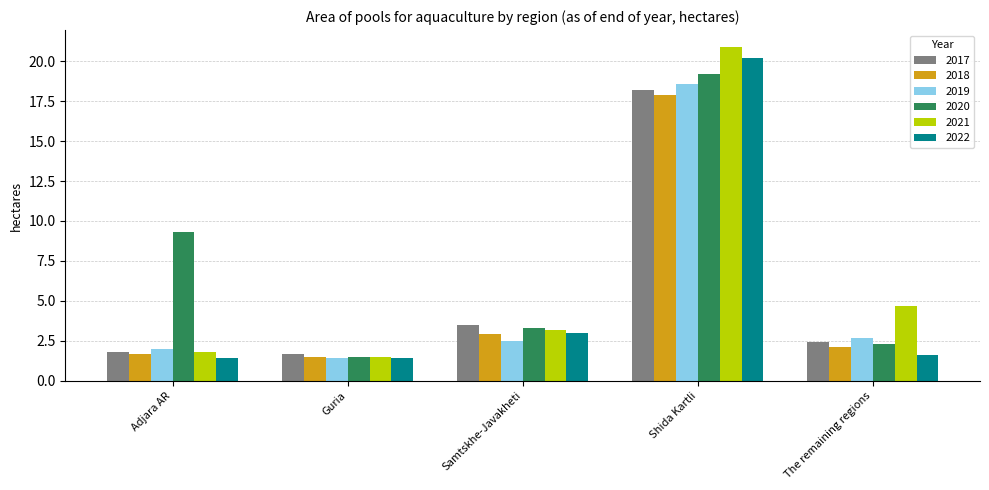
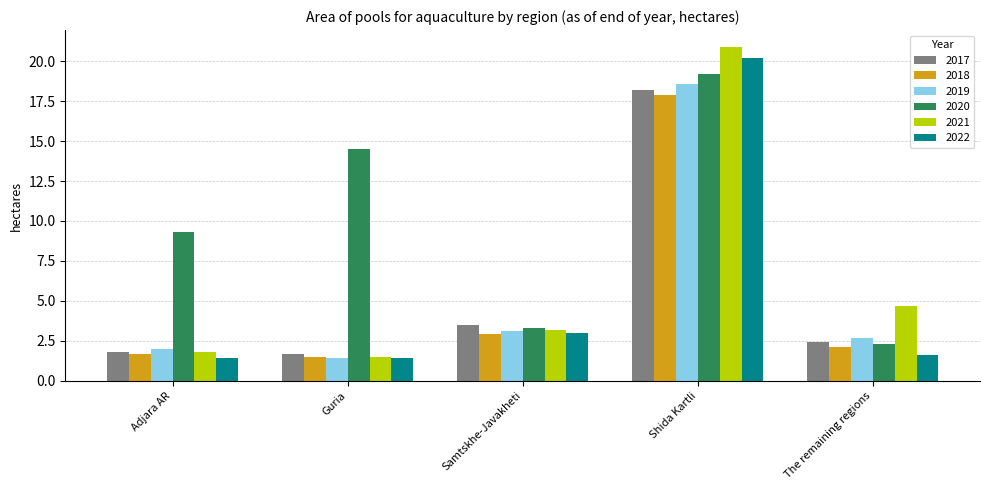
2020, Guria: 1.5 -> 14.5
2019, Samtskhe-Javakheti: 2.5 -> 3.1
